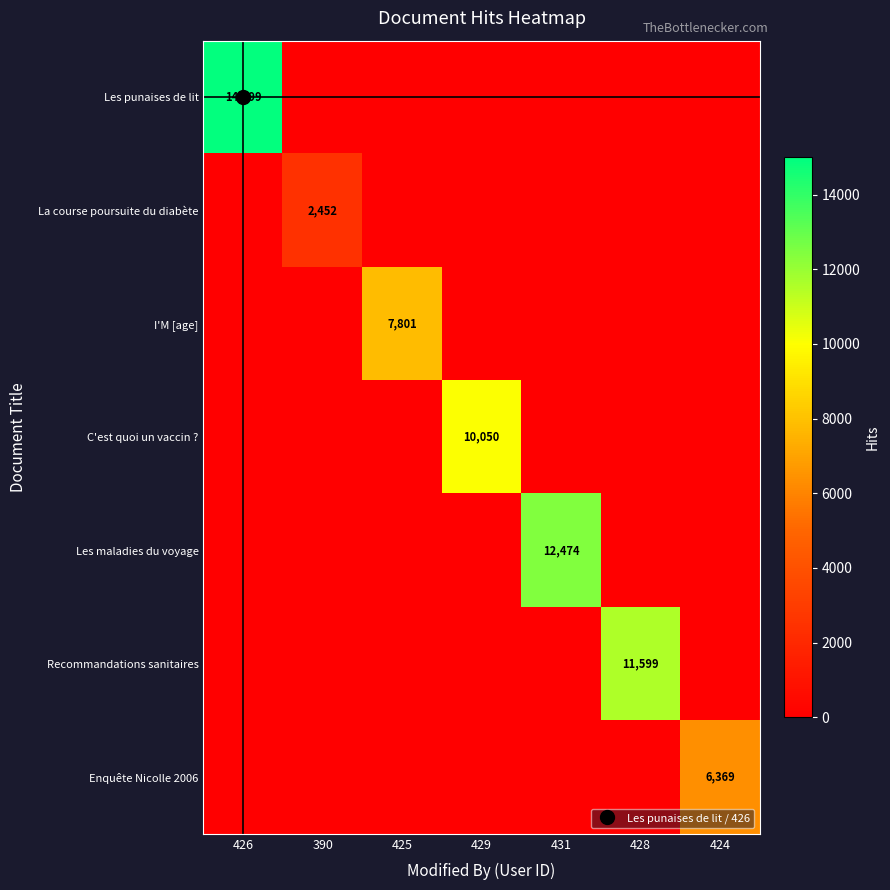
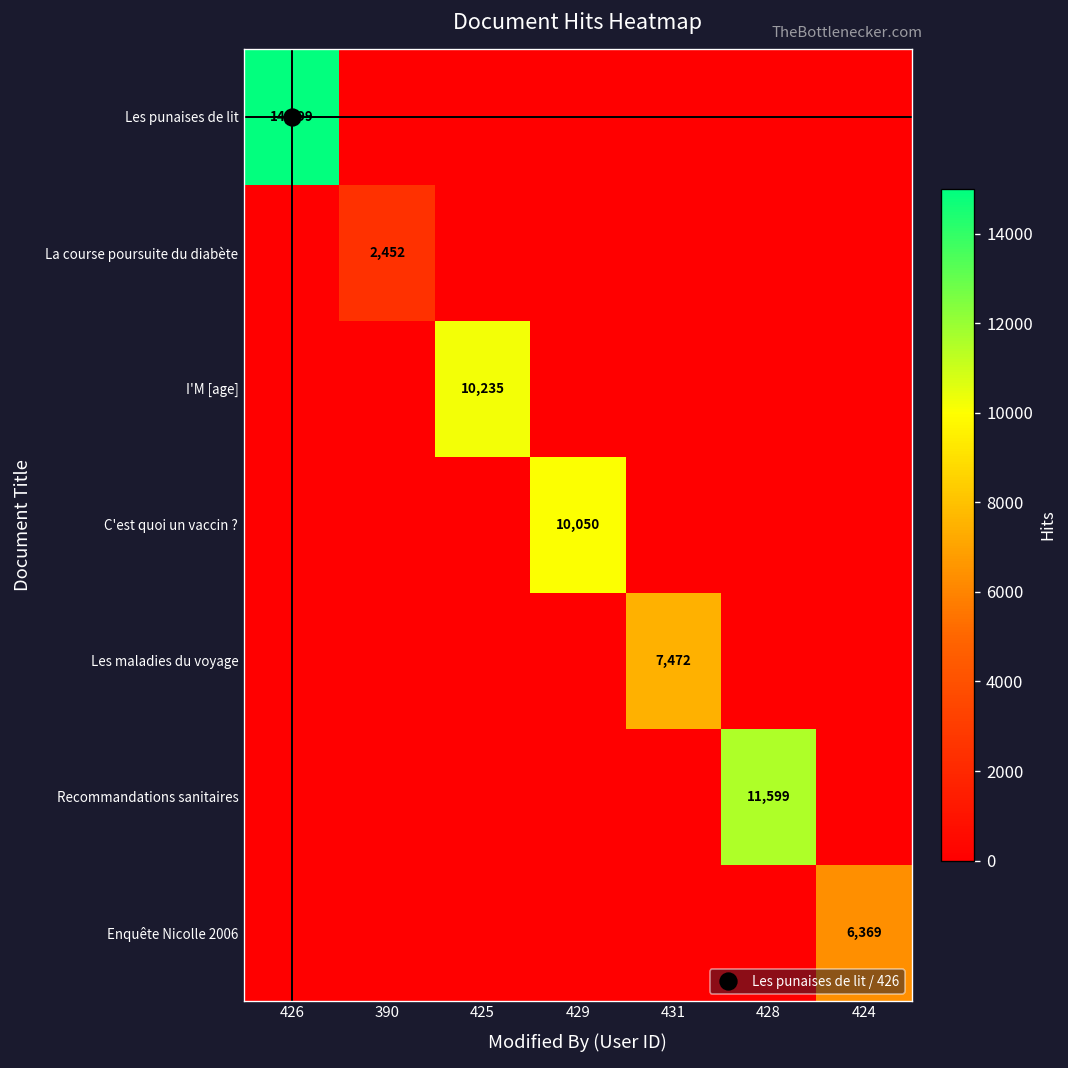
I'M [age], 425: 7,801 -> 10,235
Les maladies du voyage, 431: 12,474 -> 7,472
